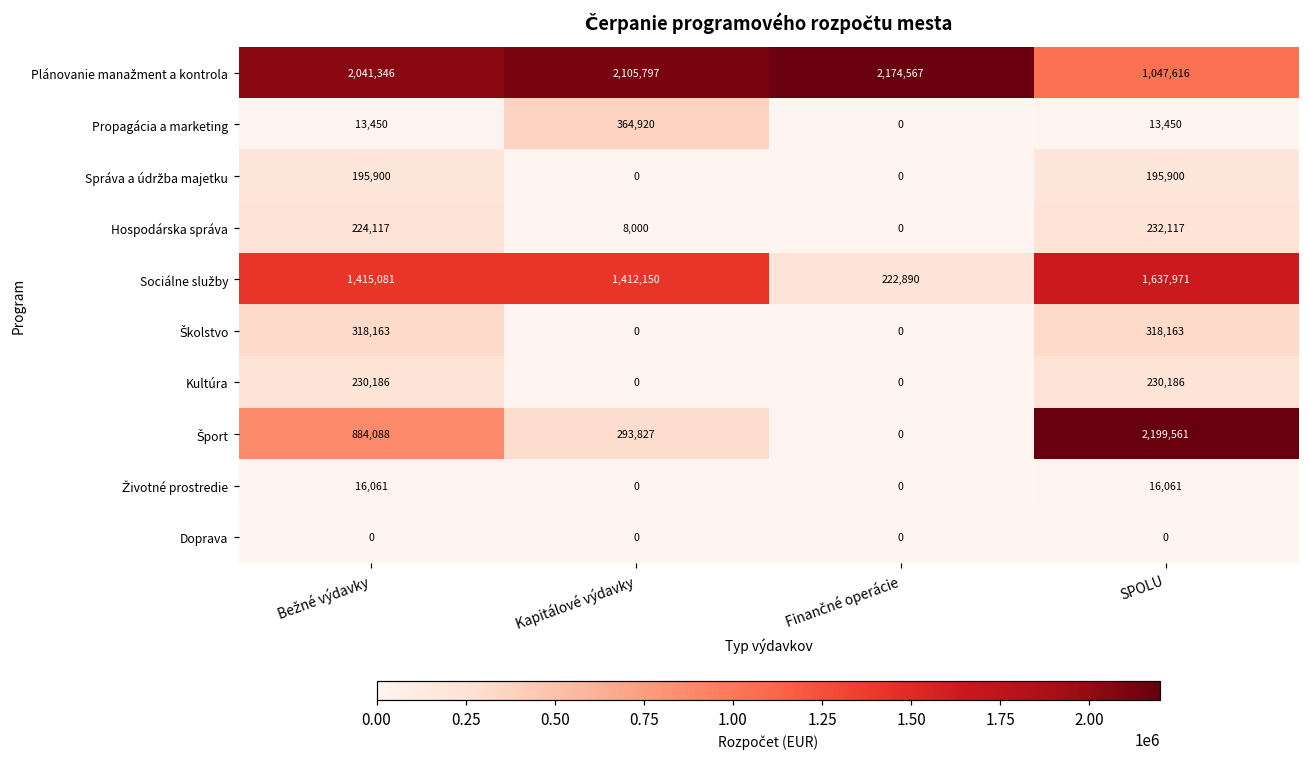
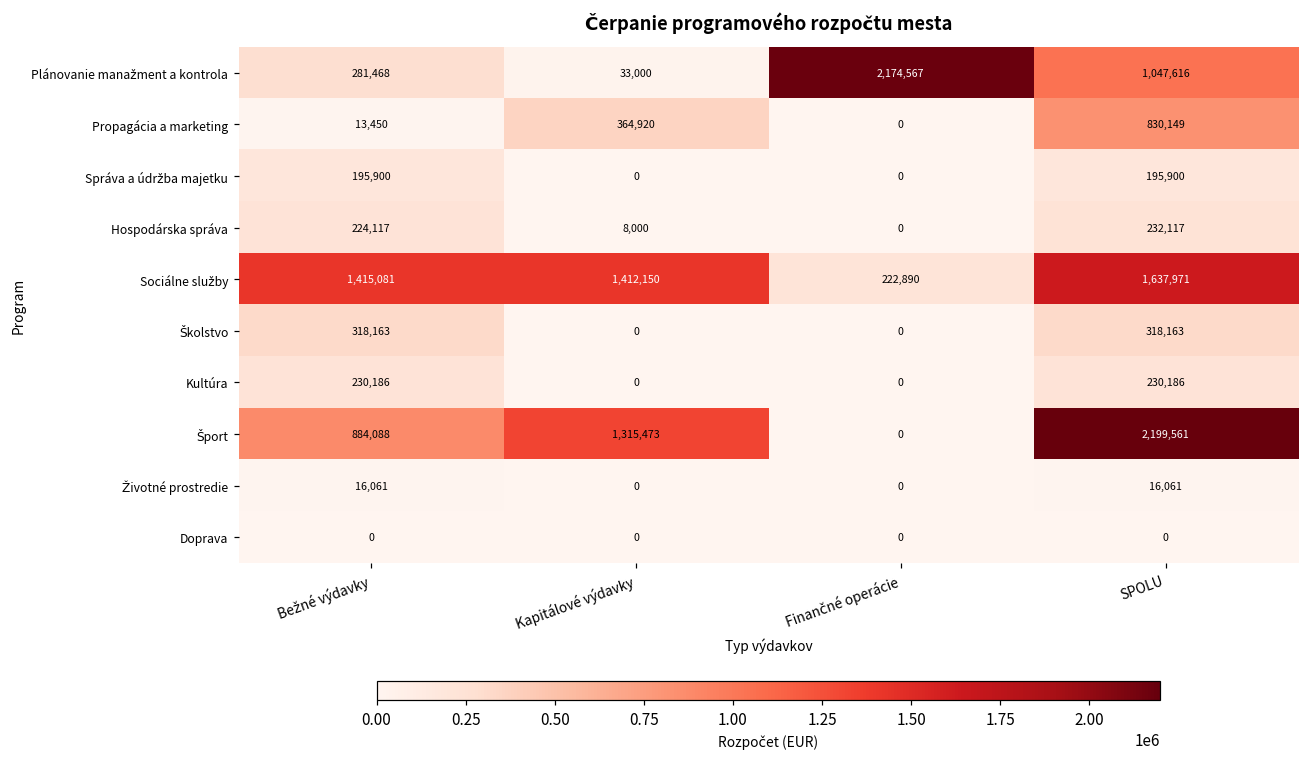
Plánovanie manažment a kontrola, Bežné výdavky: 2,041,346 -> 281,468
Plánovanie manažment a kontrola, Kapitálové výdavky: 2,105,797 -> 33,000
Propagácia a marketing, SPOLU: 13,450 -> 830,149
Šport, Kapitálové výdavky: 293,827 -> 1,315,473
